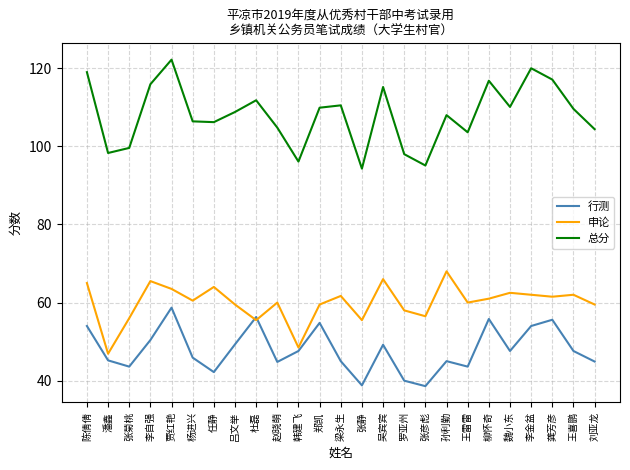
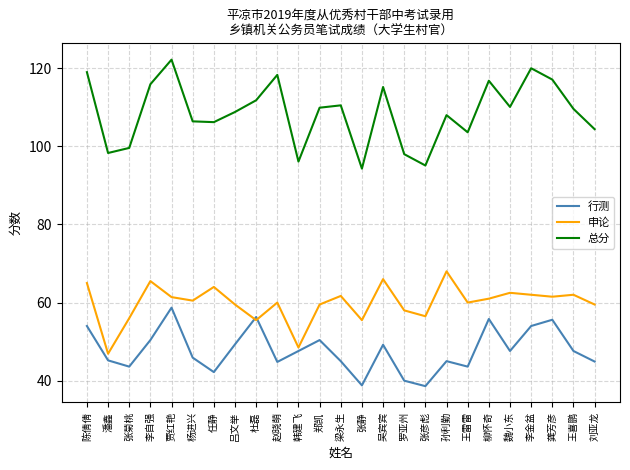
申论, 贾红艳: 64 -> 61
总分, 赵晓萌: 105 -> 118
行测, 郑凯: 55 -> 50
